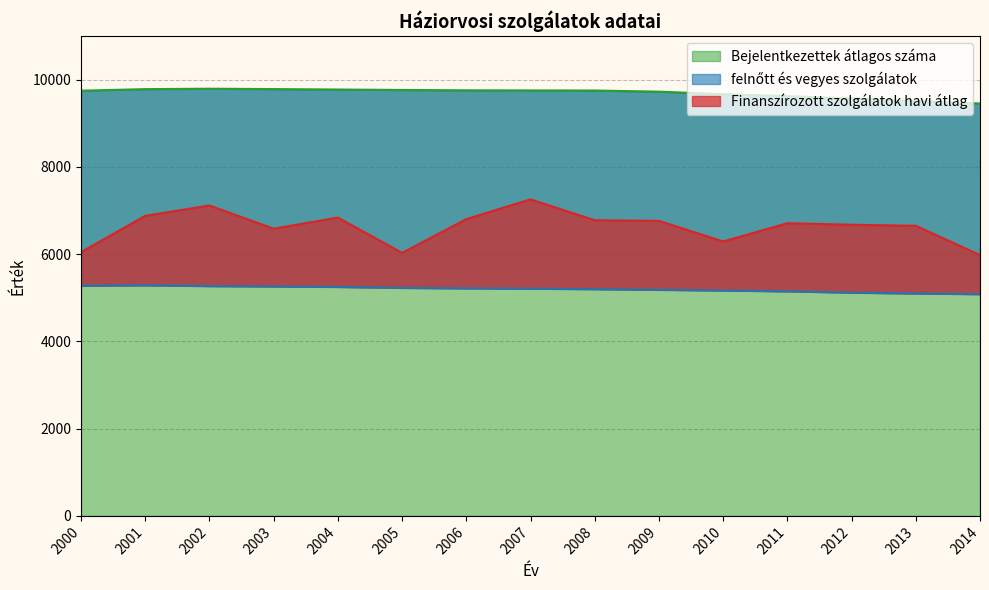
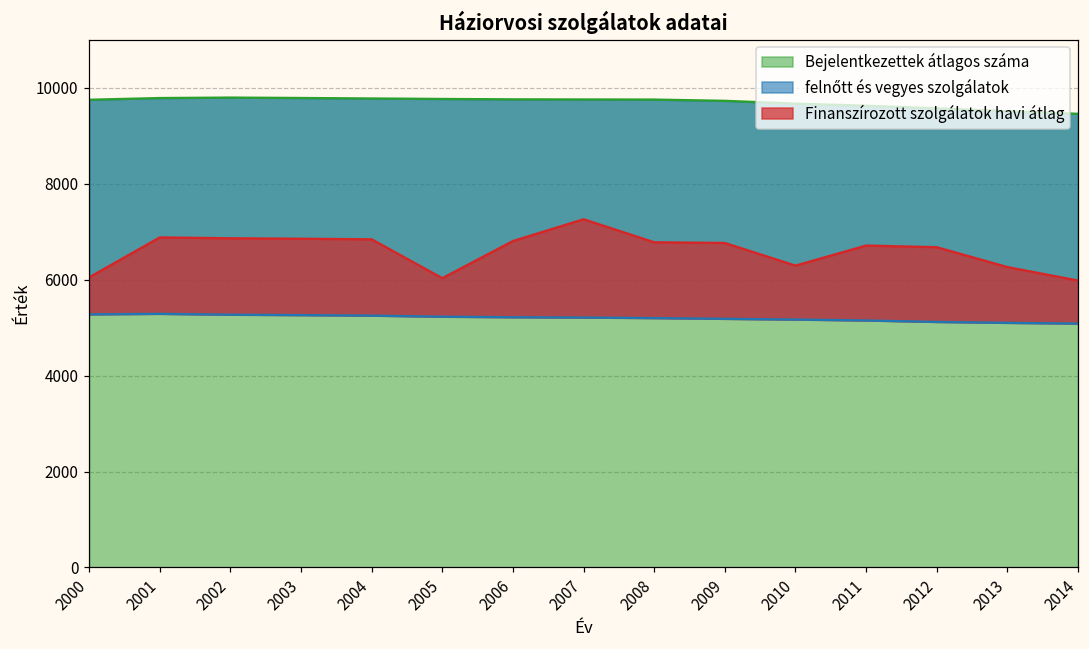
Finanszírozott szolgálatok havi átlag, 2002: 7100 -> 6900
Finanszírozott szolgálatok havi átlag, 2003: 6600 -> 6900
Finanszírozott szolgálatok havi átlag, 2013: 6600 -> 6300
